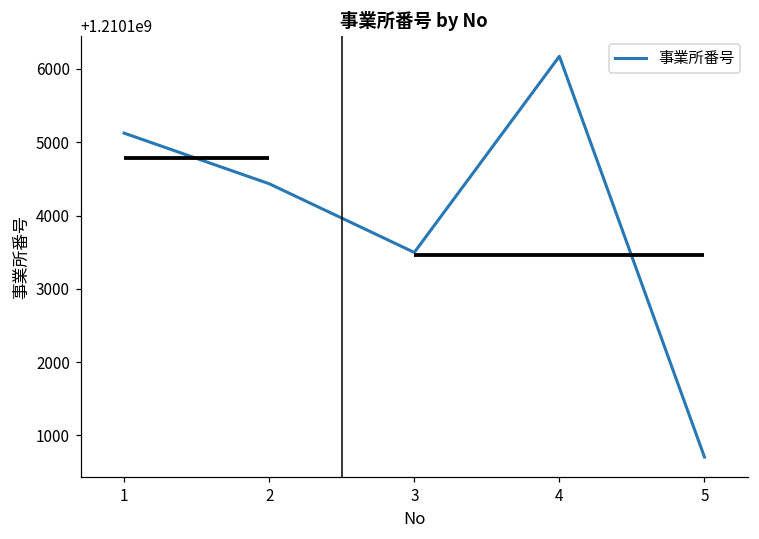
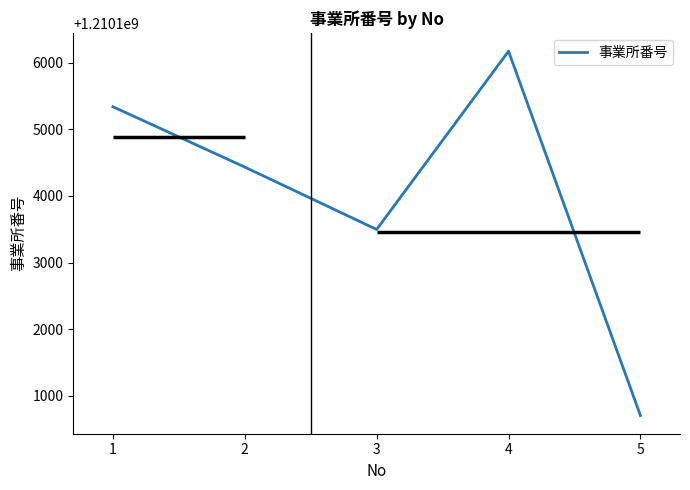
1: 1210105100 -> 1210105300
